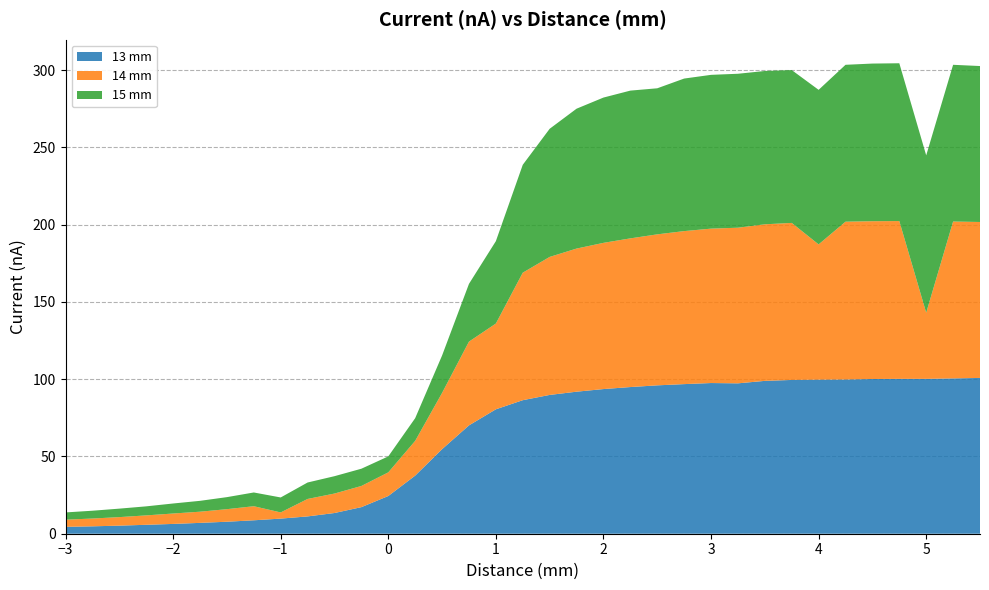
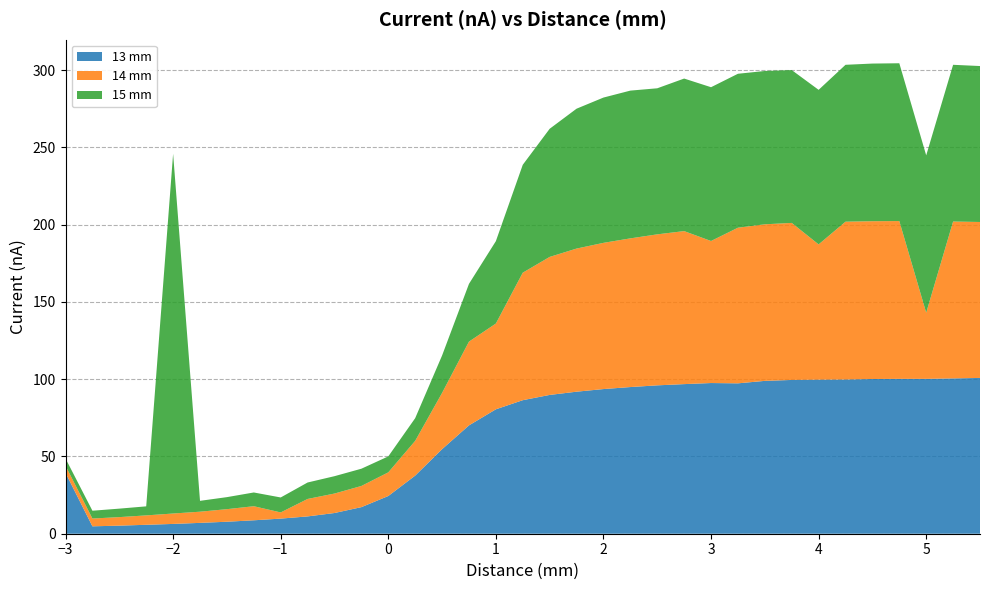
13 mm, −3: 4 -> 39
15 mm, −2: 6 -> 233
14 mm, 3: 100 -> 92
